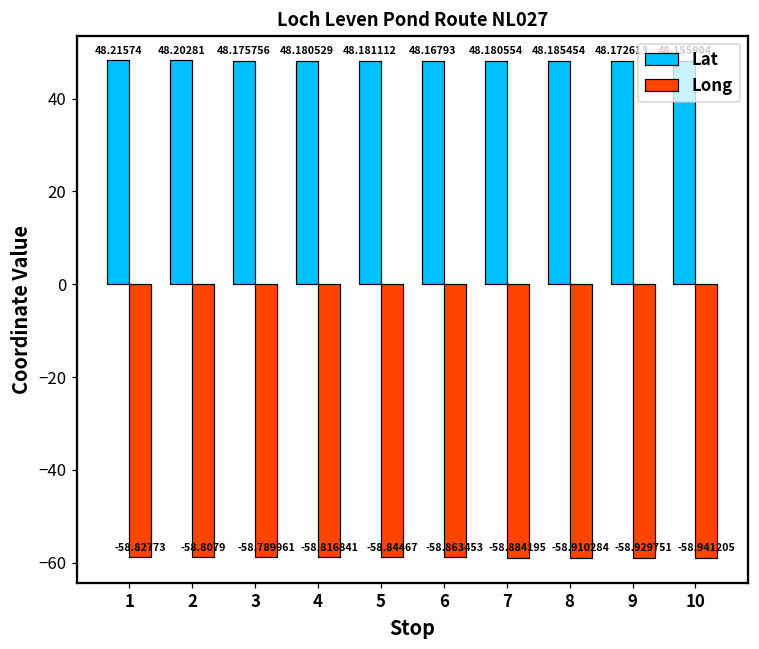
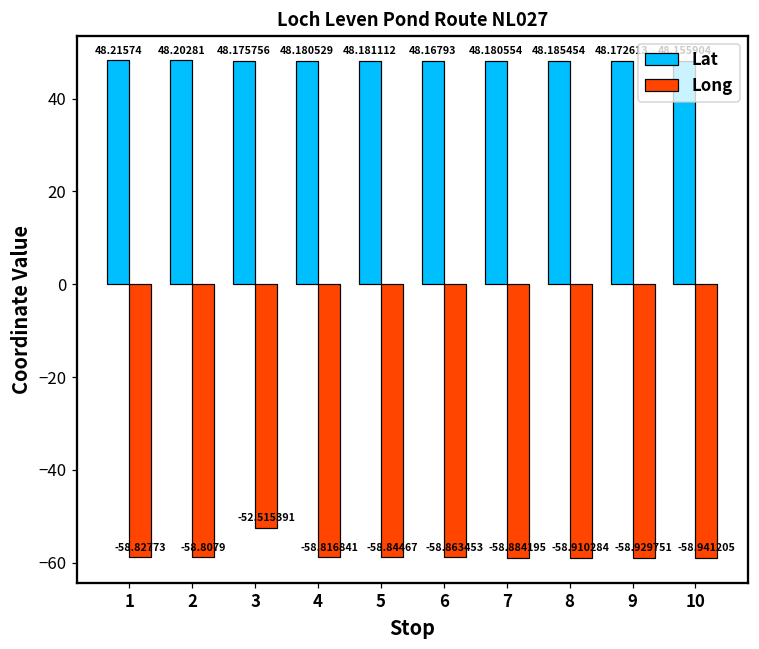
Long, 3: -58.789961 -> -52.515391
